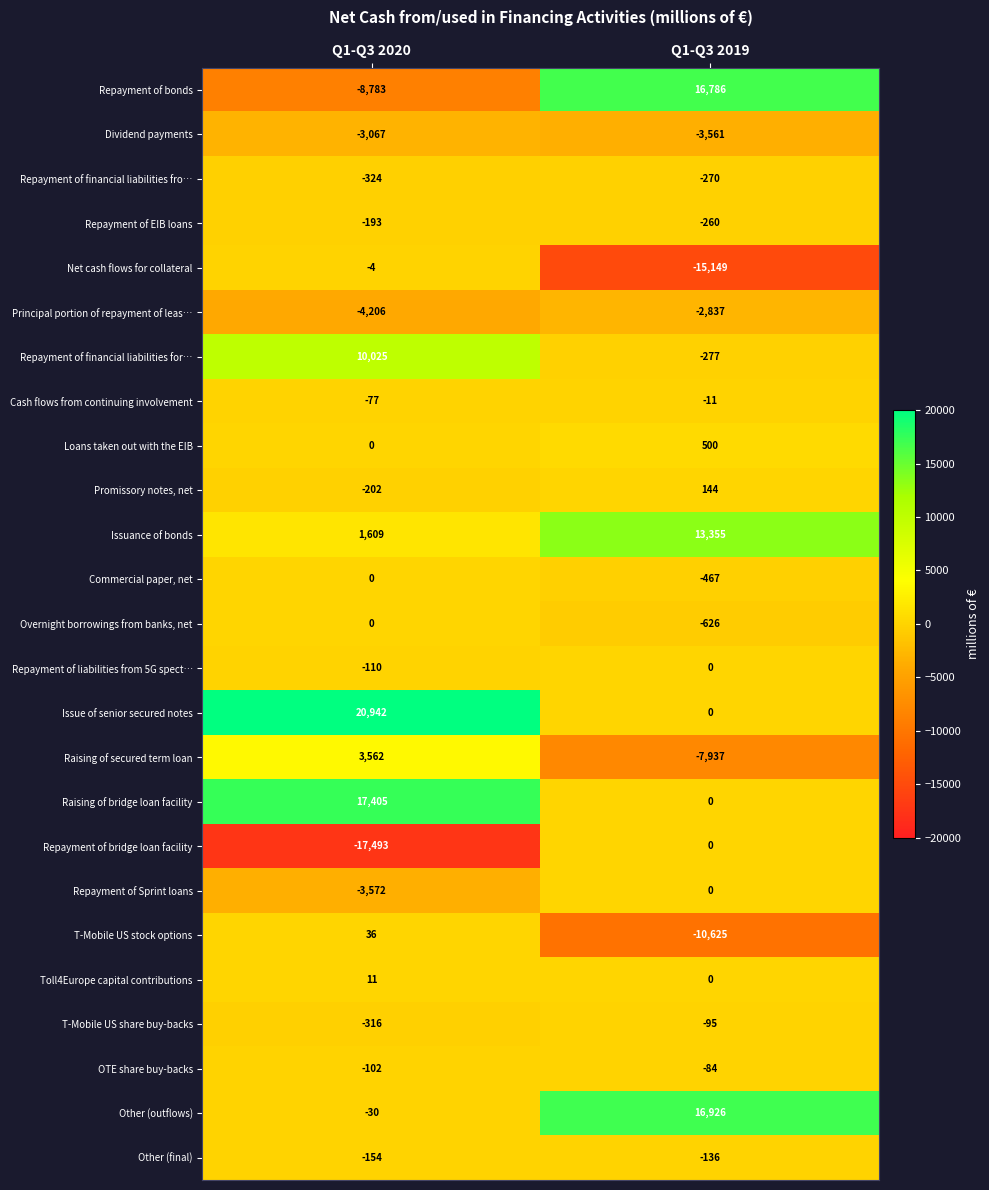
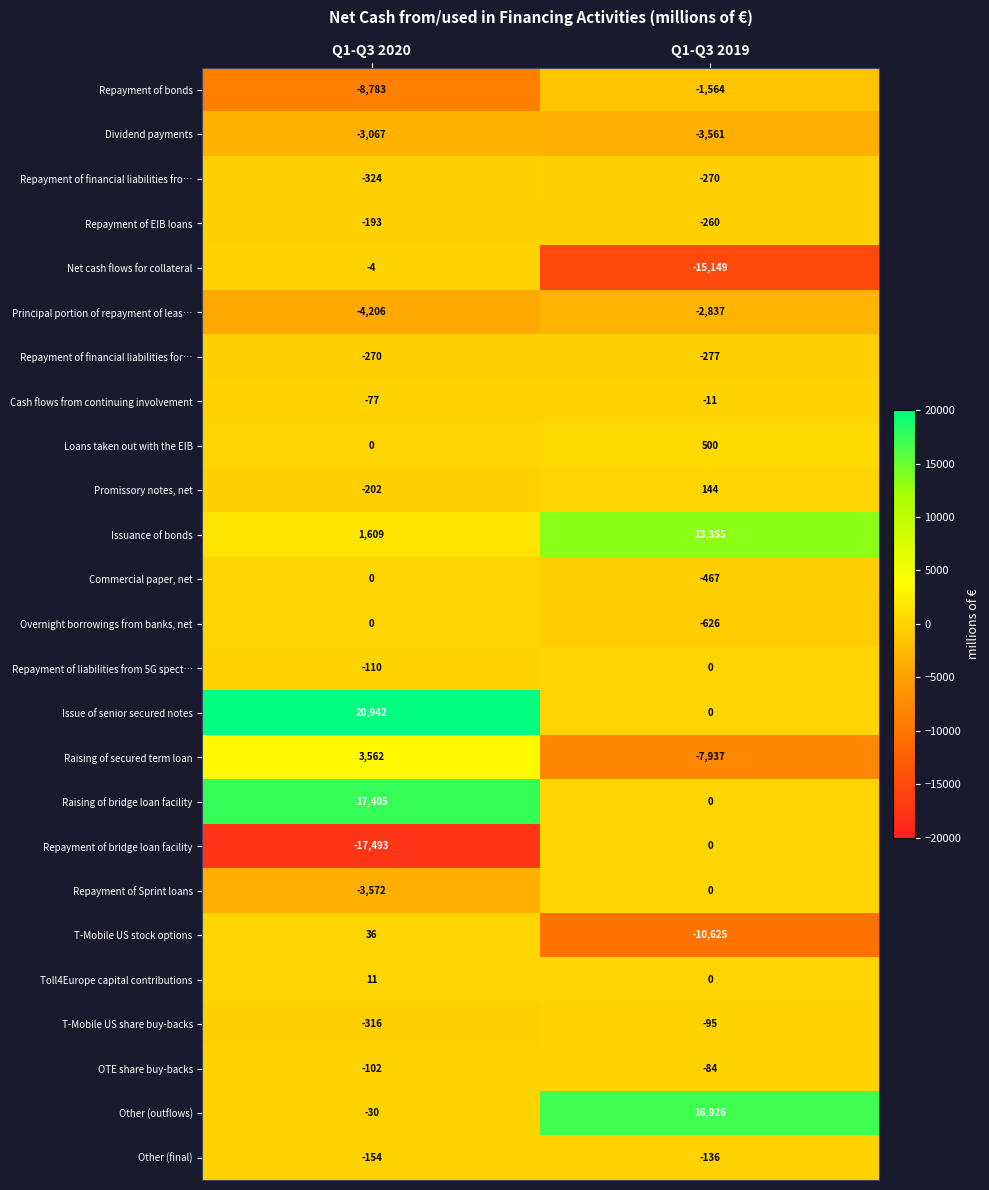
Repayment of bonds, Q1-Q3 2019: 16,786 -> -1,564
Repayment of financial liabilities for…, Q1-Q3 2020: 10,025 -> -270
